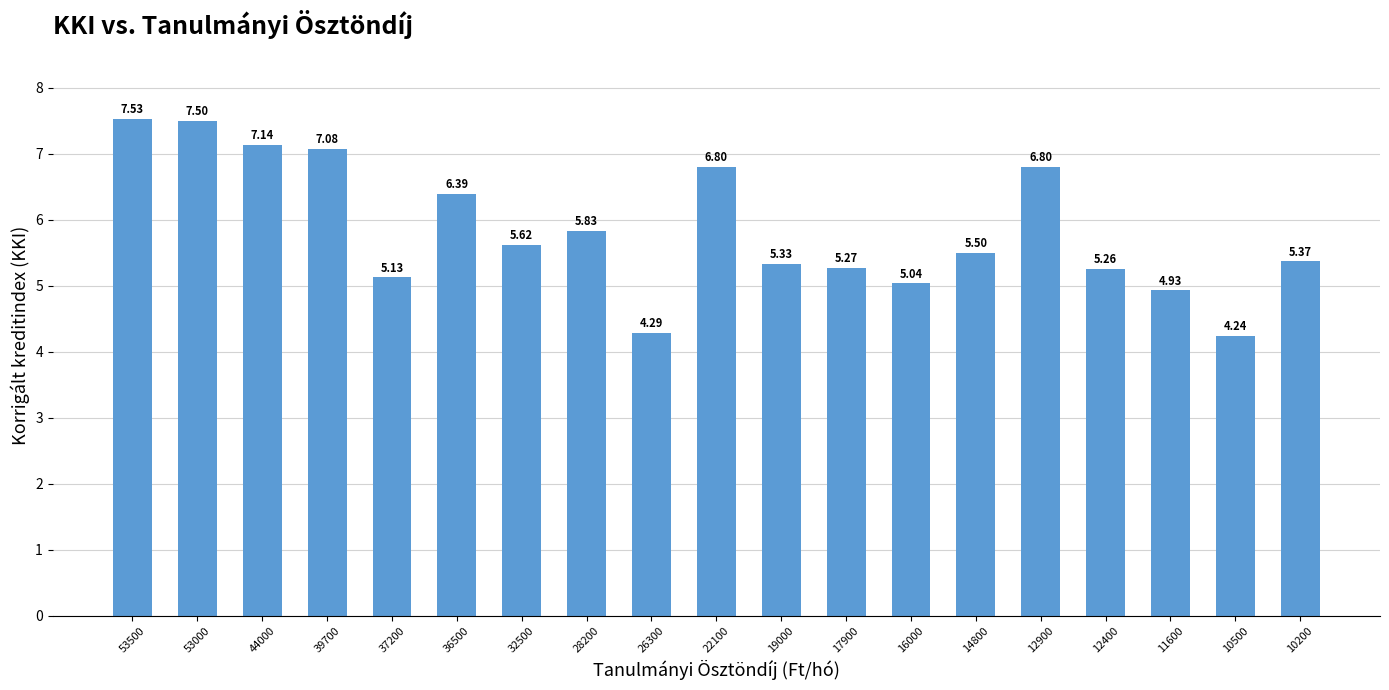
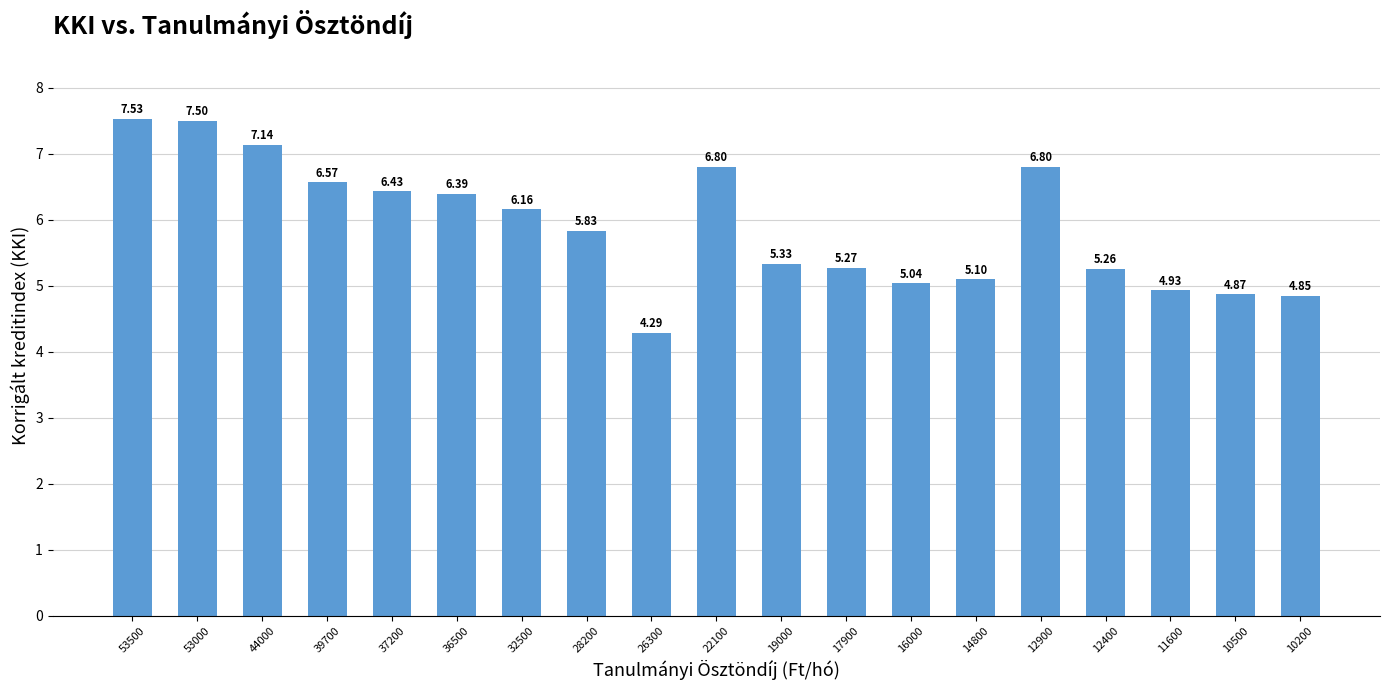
39700: 7.08 -> 6.57
37200: 5.13 -> 6.43
32500: 5.62 -> 6.16
14800: 5.50 -> 5.10
10500: 4.24 -> 4.87
10200: 5.37 -> 4.85
